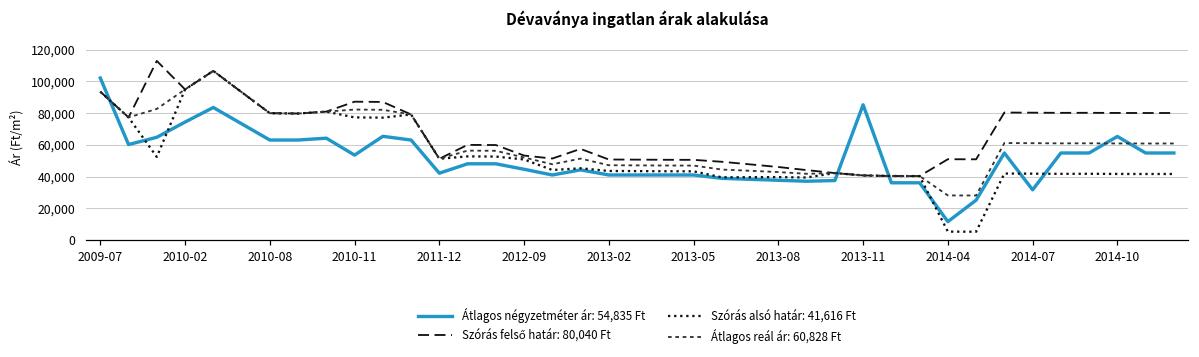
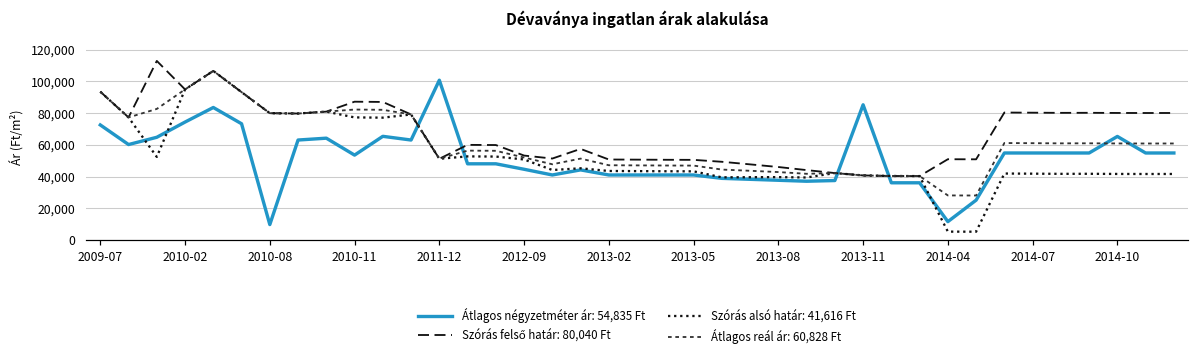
Átlagos négyzetméter ár: 54,835 Ft, 2009-07: 102,000 -> 73,000
Átlagos négyzetméter ár: 54,835 Ft, 2010-08: 63,000 -> 10,000
Átlagos négyzetméter ár: 54,835 Ft, 2011-12: 42,000 -> 101,000
Átlagos négyzetméter ár: 54,835 Ft, 2014-07: 32,000 -> 55,000
